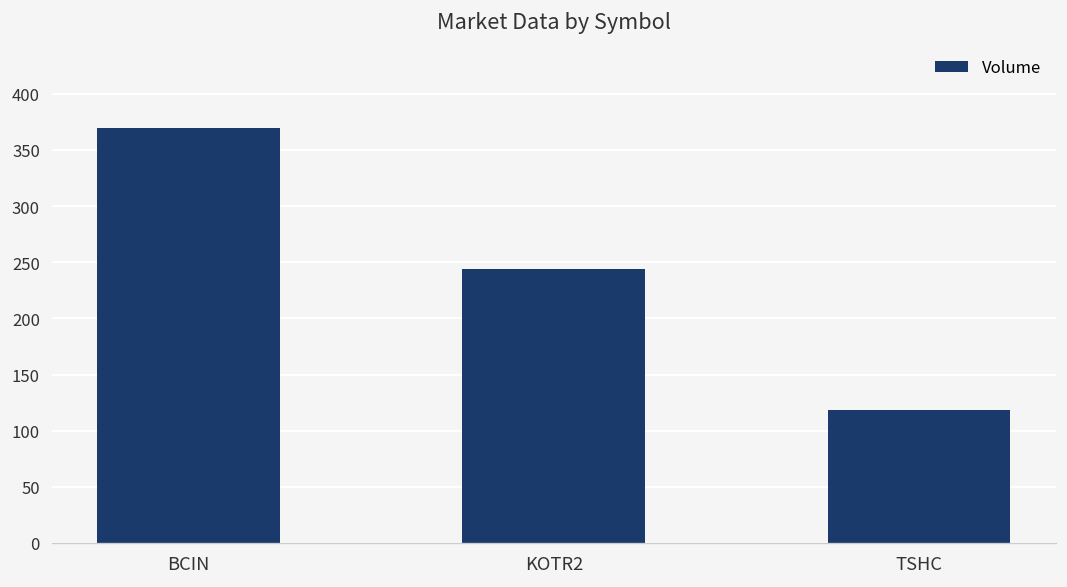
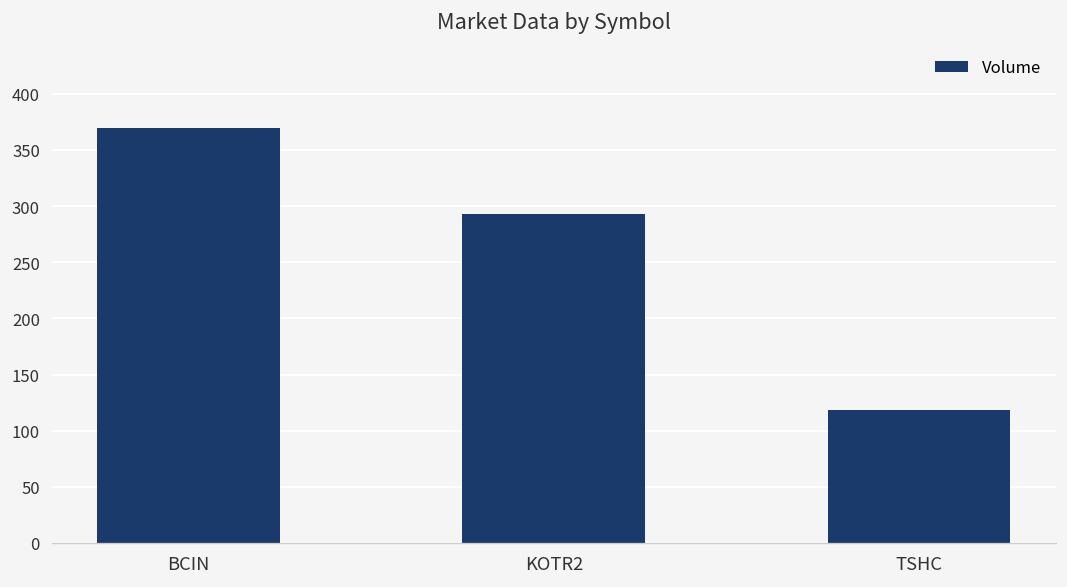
KOTR2: 240 -> 290
